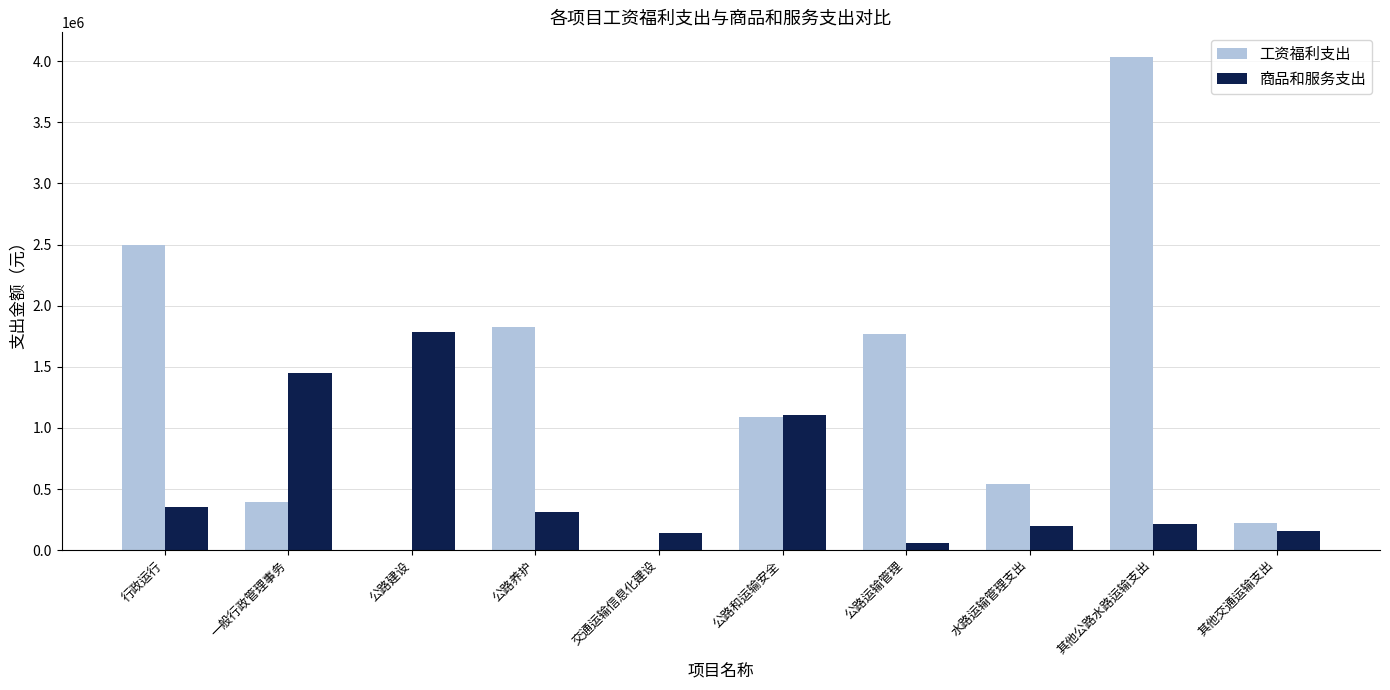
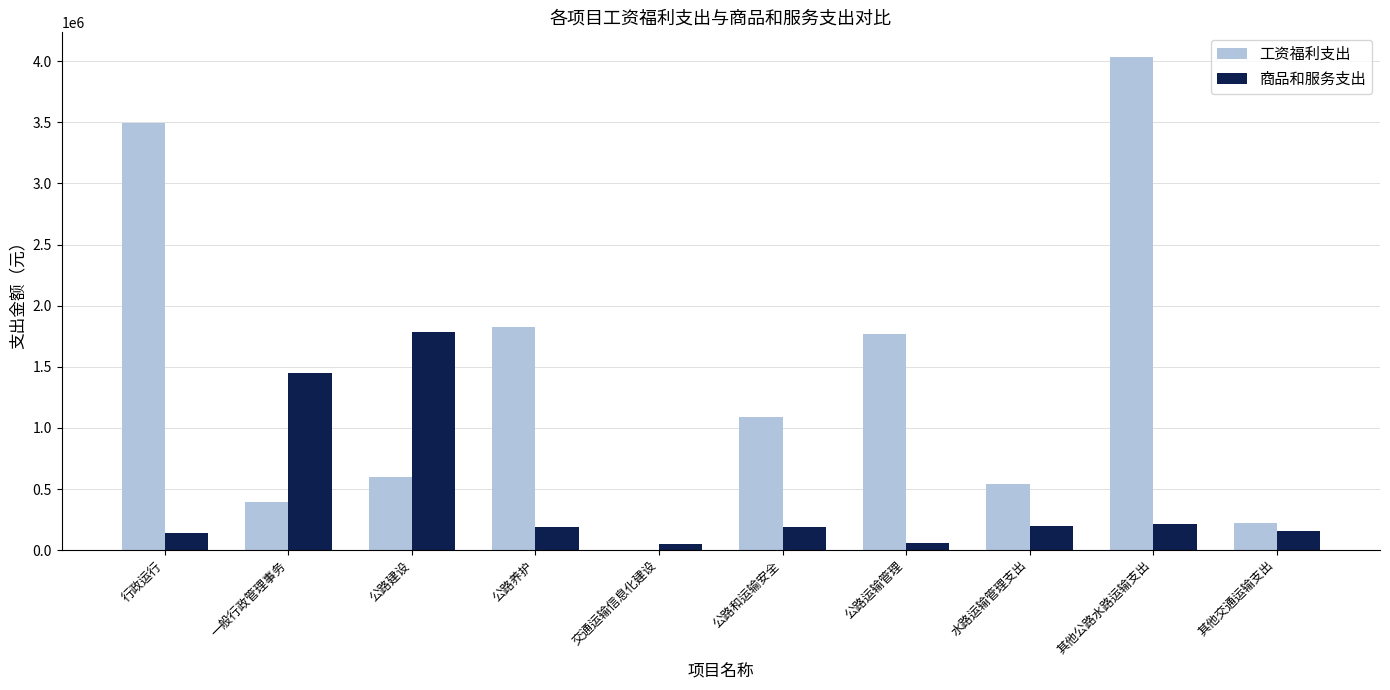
工资福利支出, 行政运行: 2500000 -> 3500000
商品和服务支出, 行政运行: 350000 -> 140000
工资福利支出, 公路建设: 0 -> 600000
商品和服务支出, 公路养护: 310000 -> 190000
商品和服务支出, 交通运输信息化建设: 140000 -> 50000
商品和服务支出, 公路和运输安全: 1110000 -> 190000
